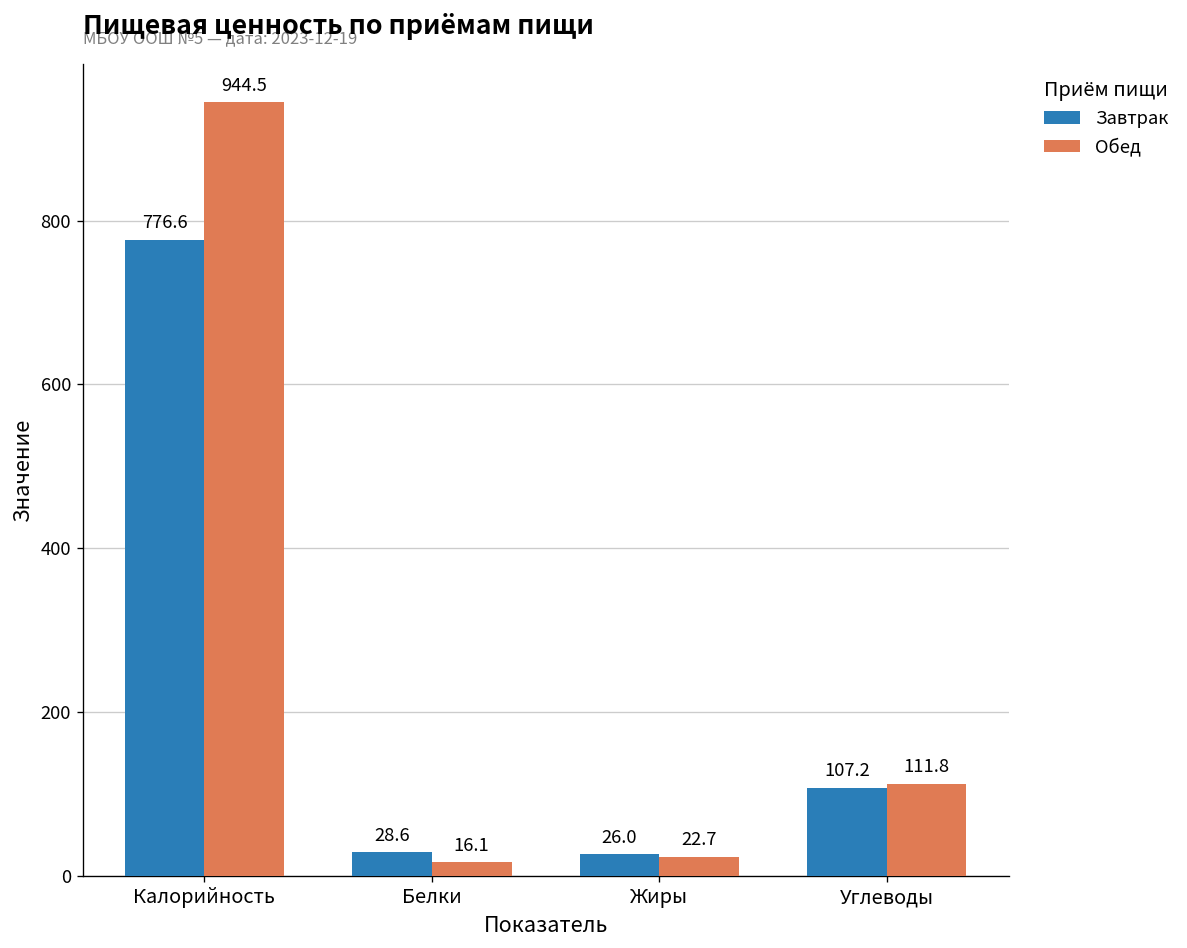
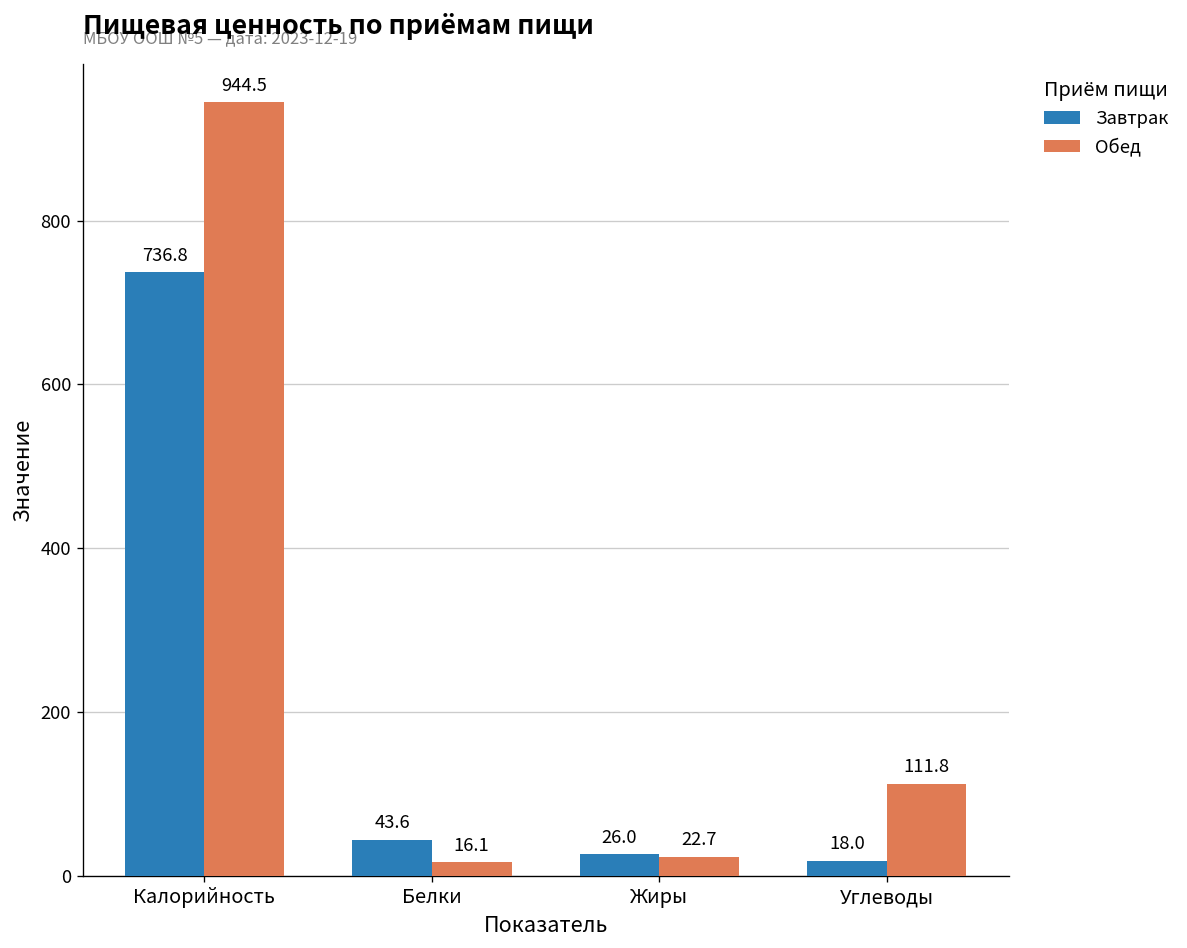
Завтрак, Калорийность: 776.6 -> 736.8
Завтрак, Белки: 28.6 -> 43.6
Завтрак, Углеводы: 107.2 -> 18.0
